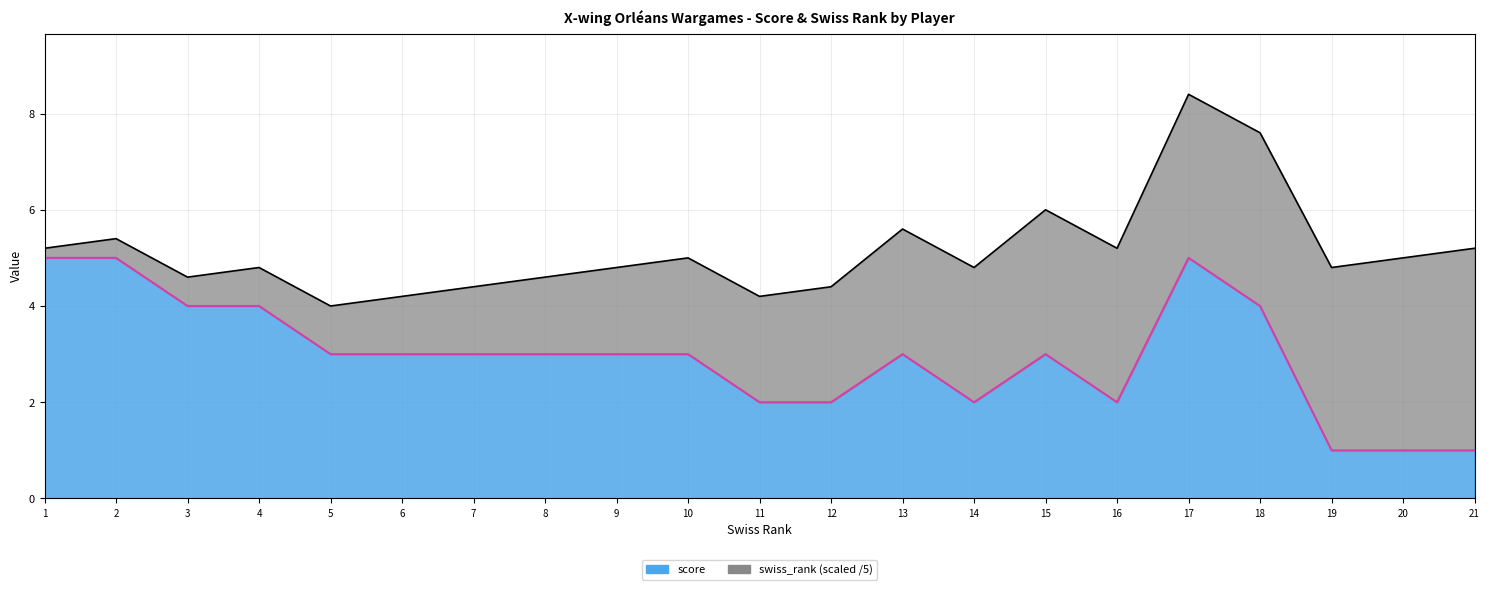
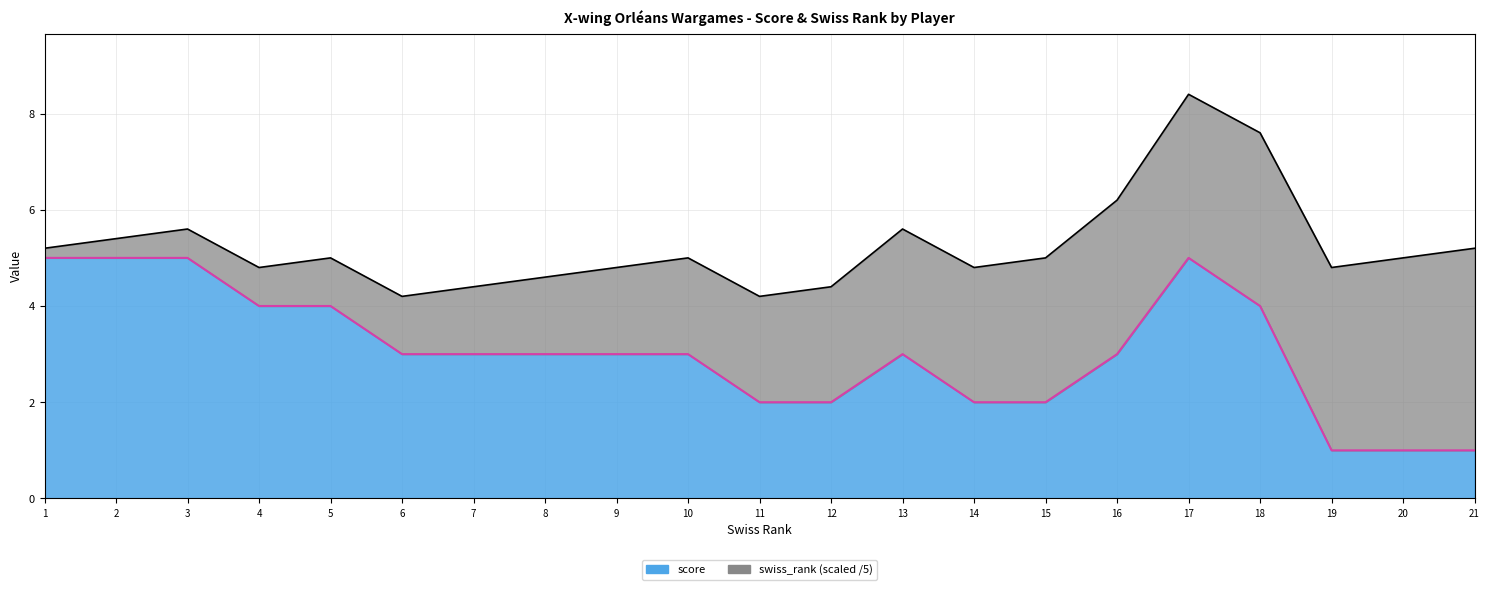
score, 3: 4 -> 5
score, 5: 3 -> 4
score, 15: 3 -> 2
score, 16: 2 -> 3
